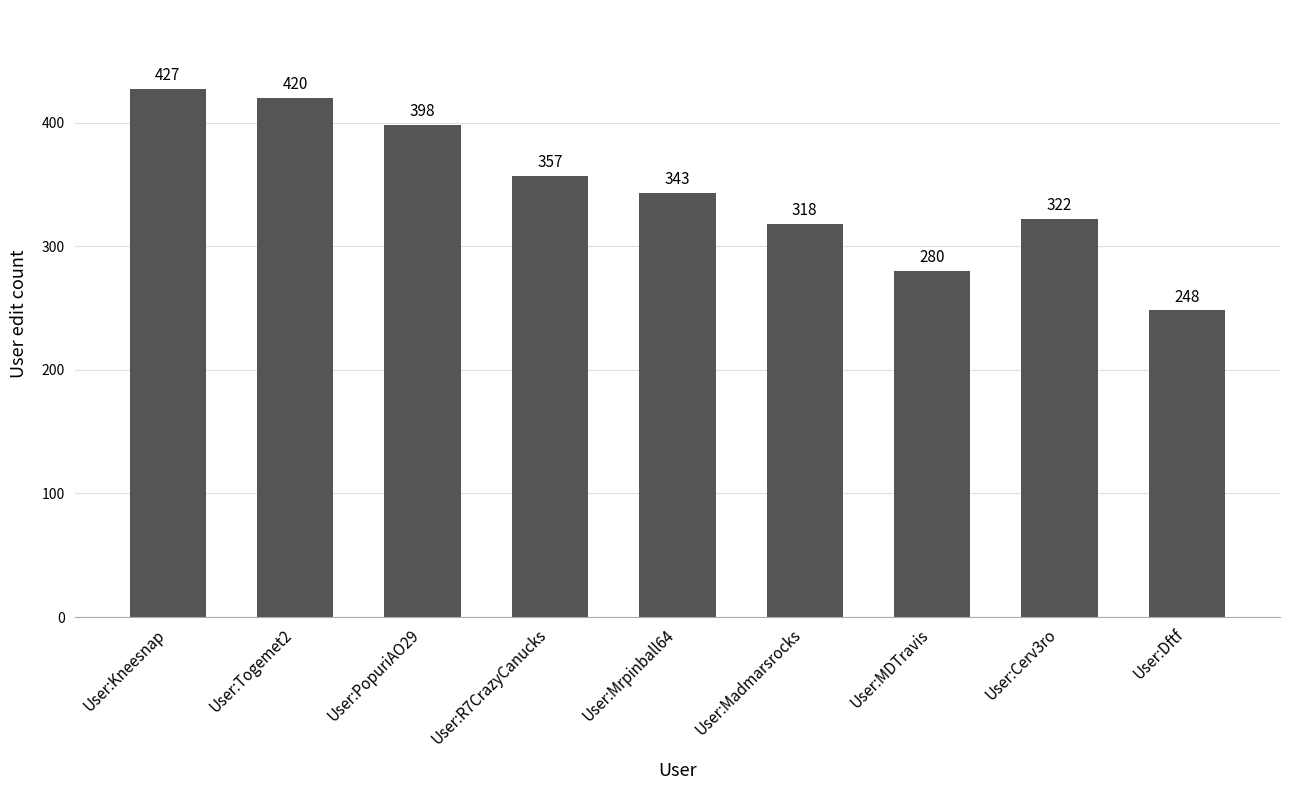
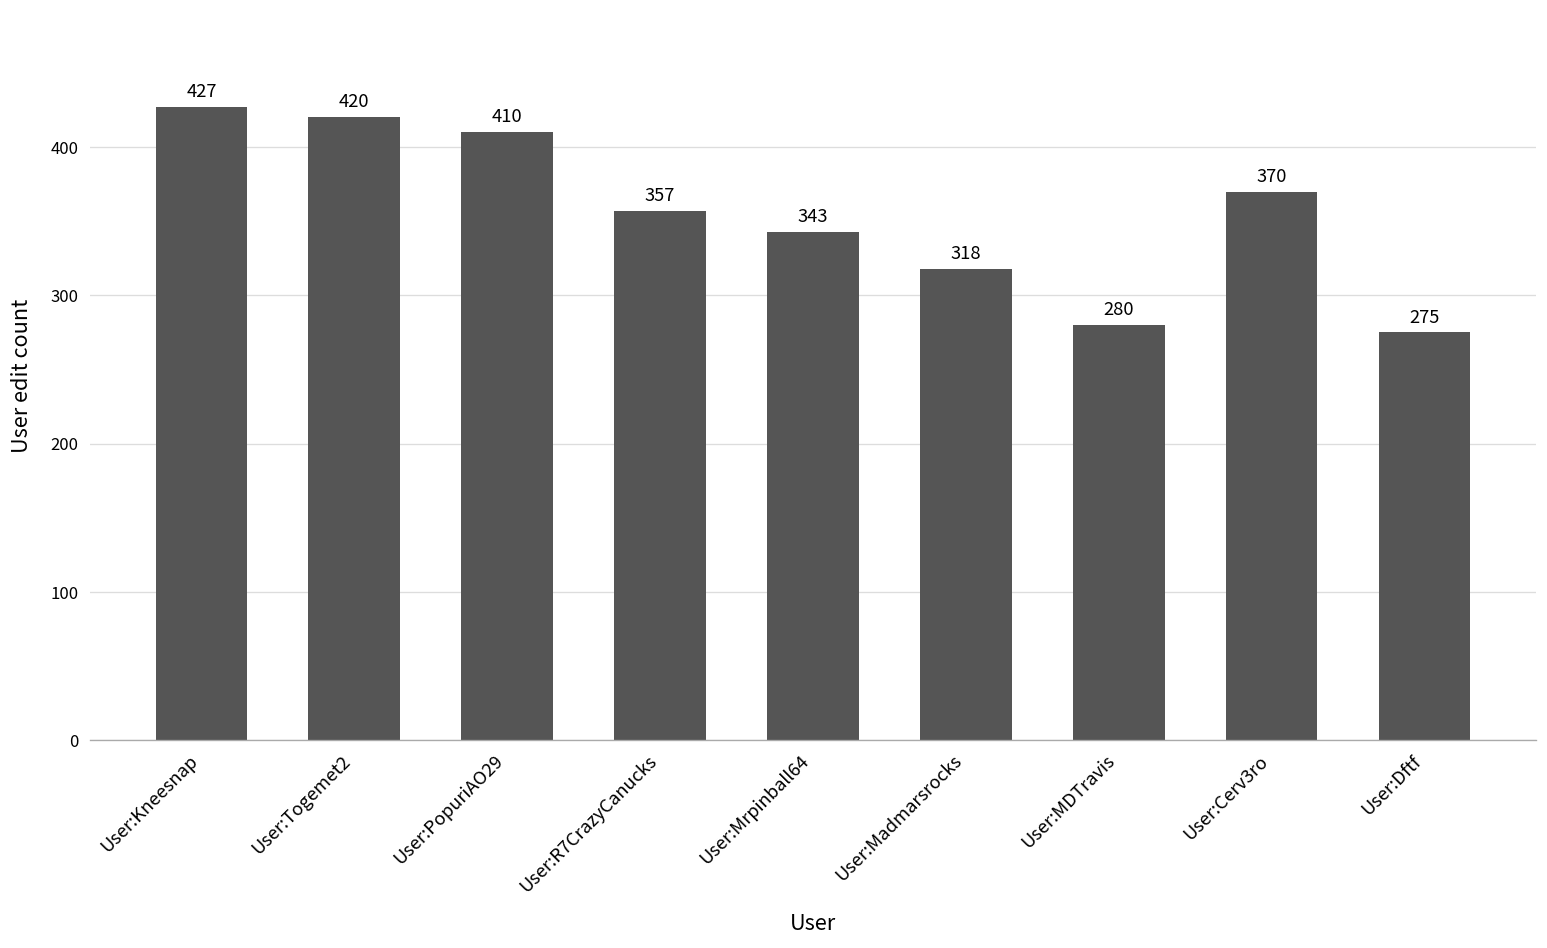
User:PopuriAO29: 398 -> 410
User:Cerv3ro: 322 -> 370
User:Dftf: 248 -> 275
